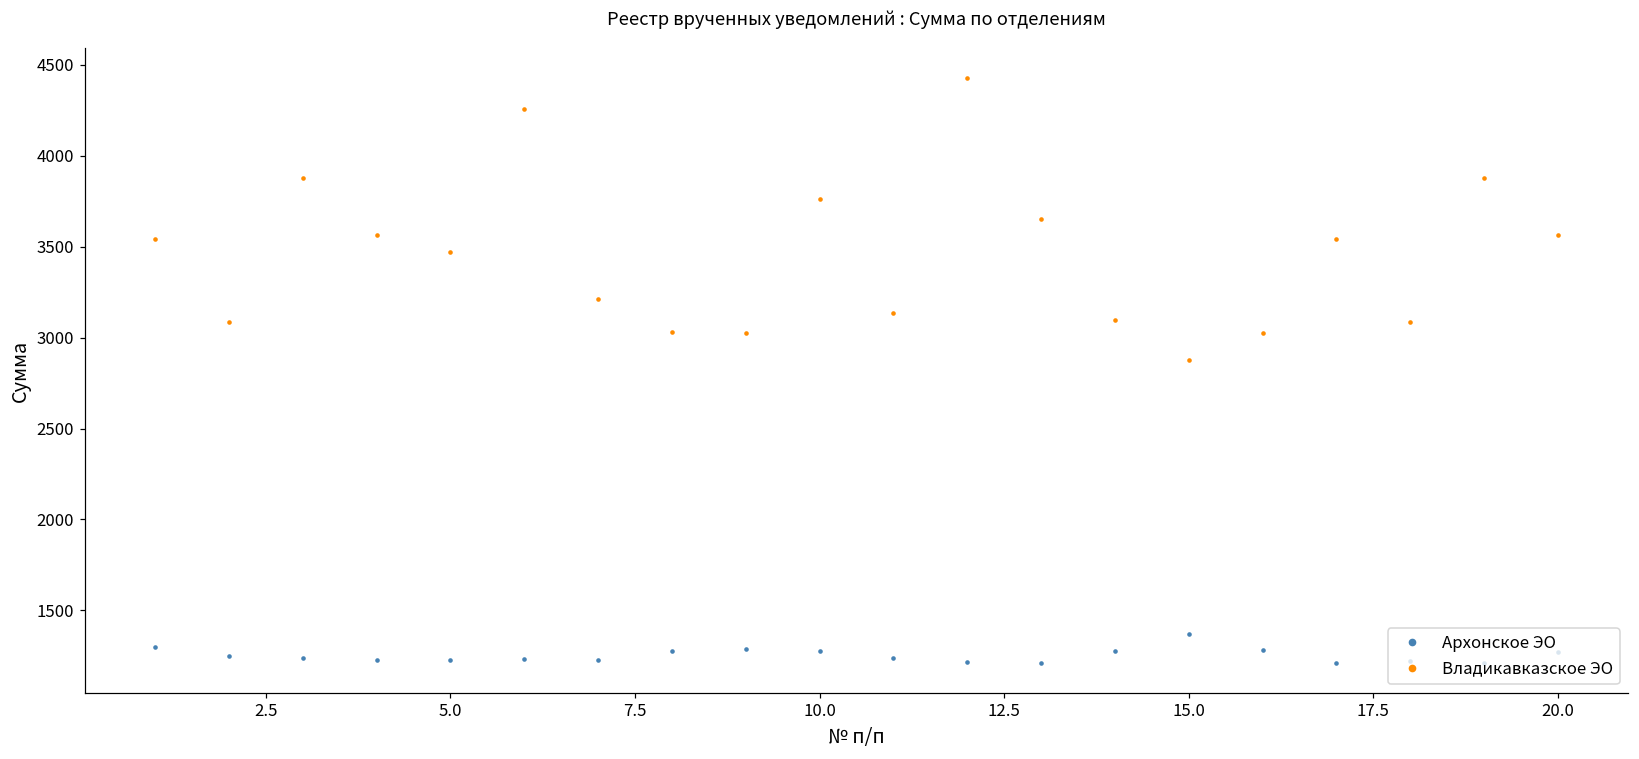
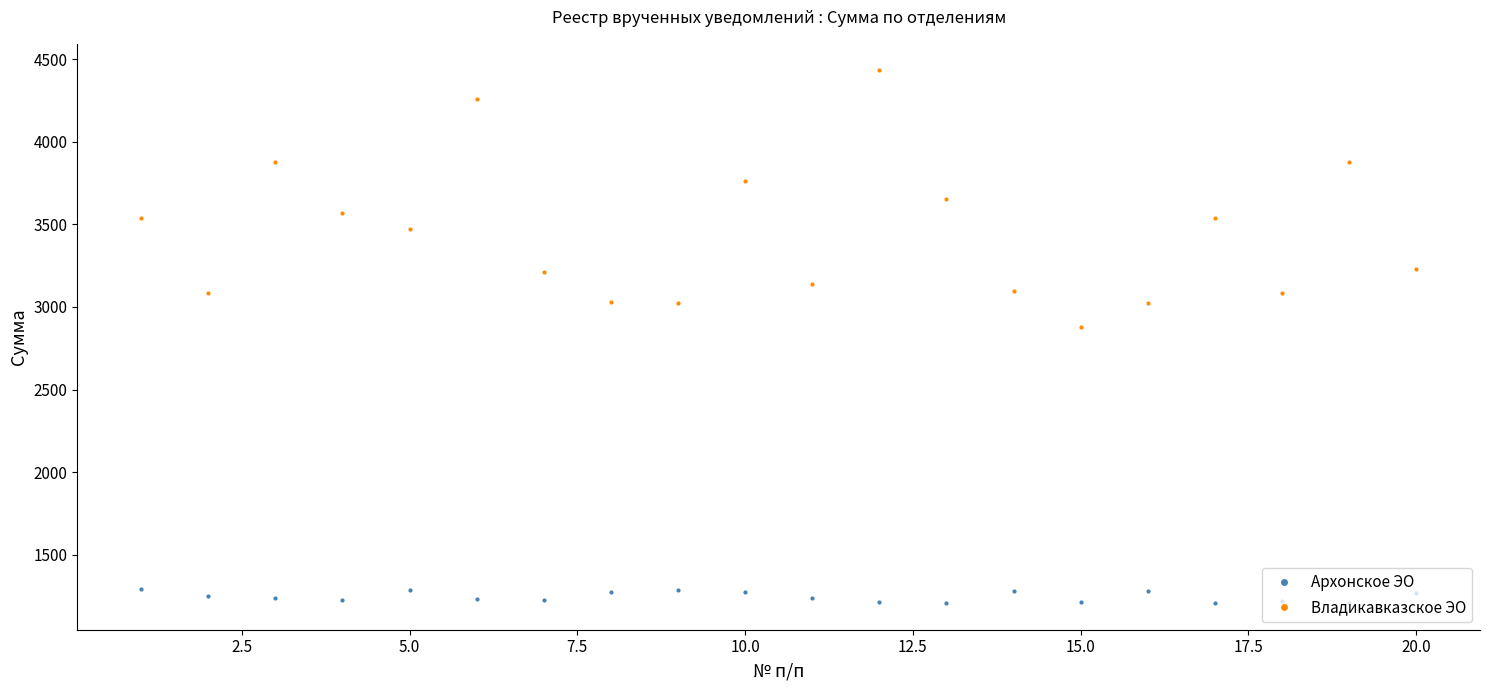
Архонское ЭО, 5.0: 1220 -> 1290
Архонское ЭО, 15.0: 1370 -> 1210
Владикавказское ЭО, 20.0: 3570 -> 3230
